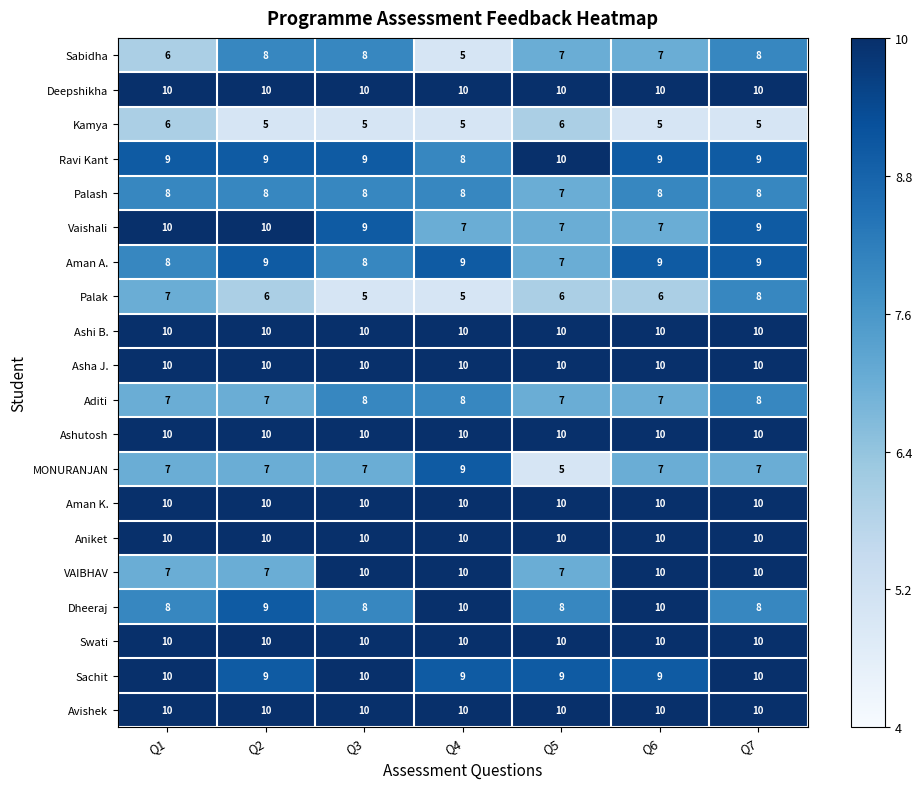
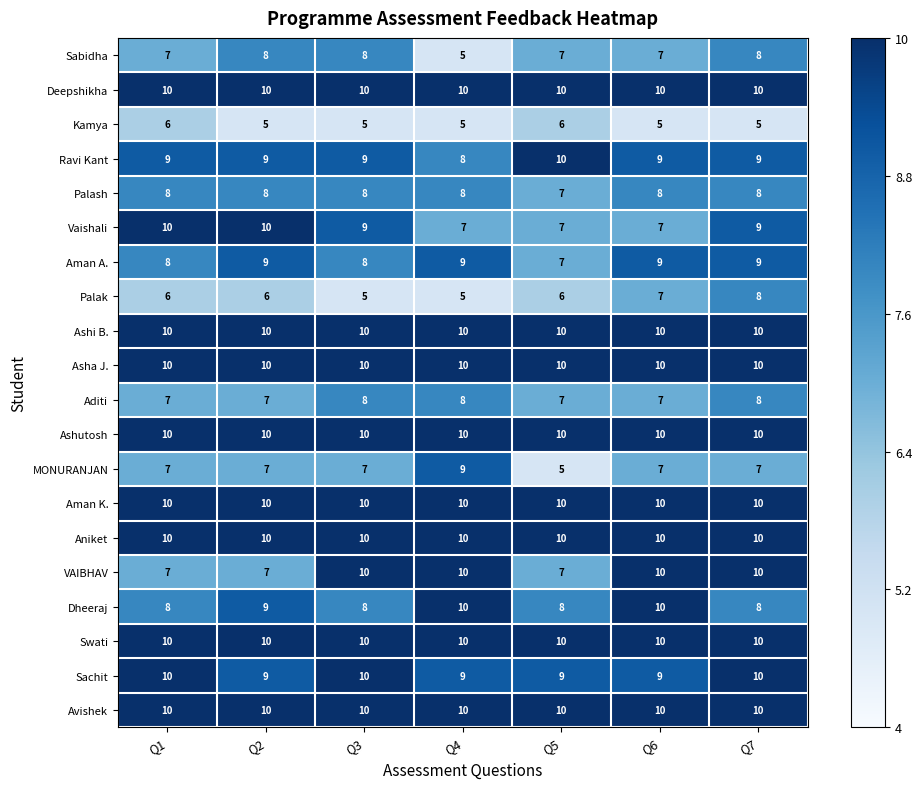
Sabidha, Q1: 6 -> 7
Palak, Q1: 7 -> 6
Palak, Q6: 6 -> 7
